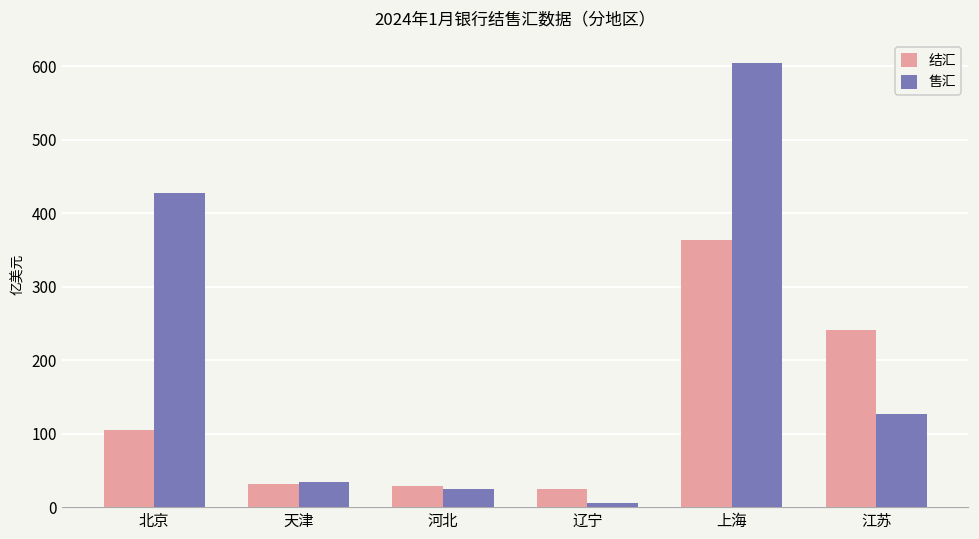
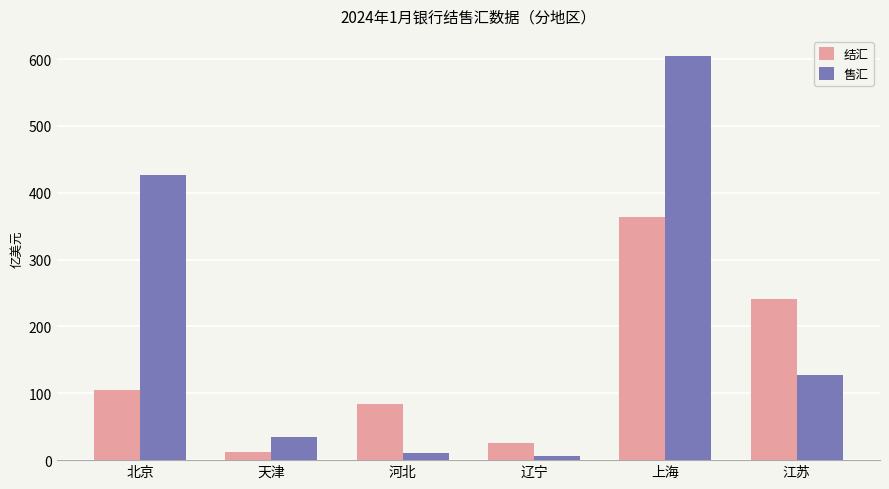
结汇, 天津: 30 -> 10
结汇, 河北: 30 -> 80
售汇, 河北: 20 -> 10
